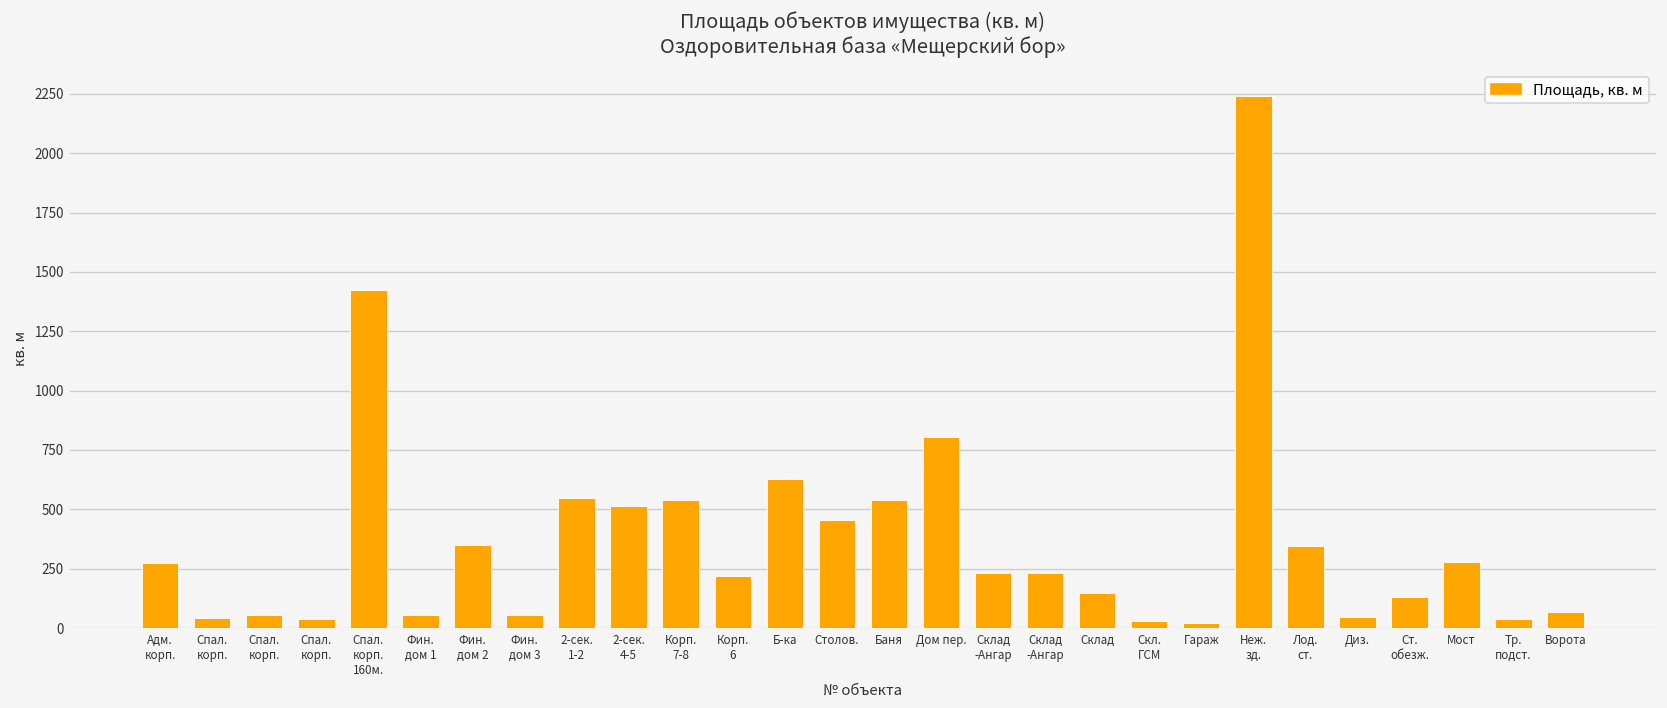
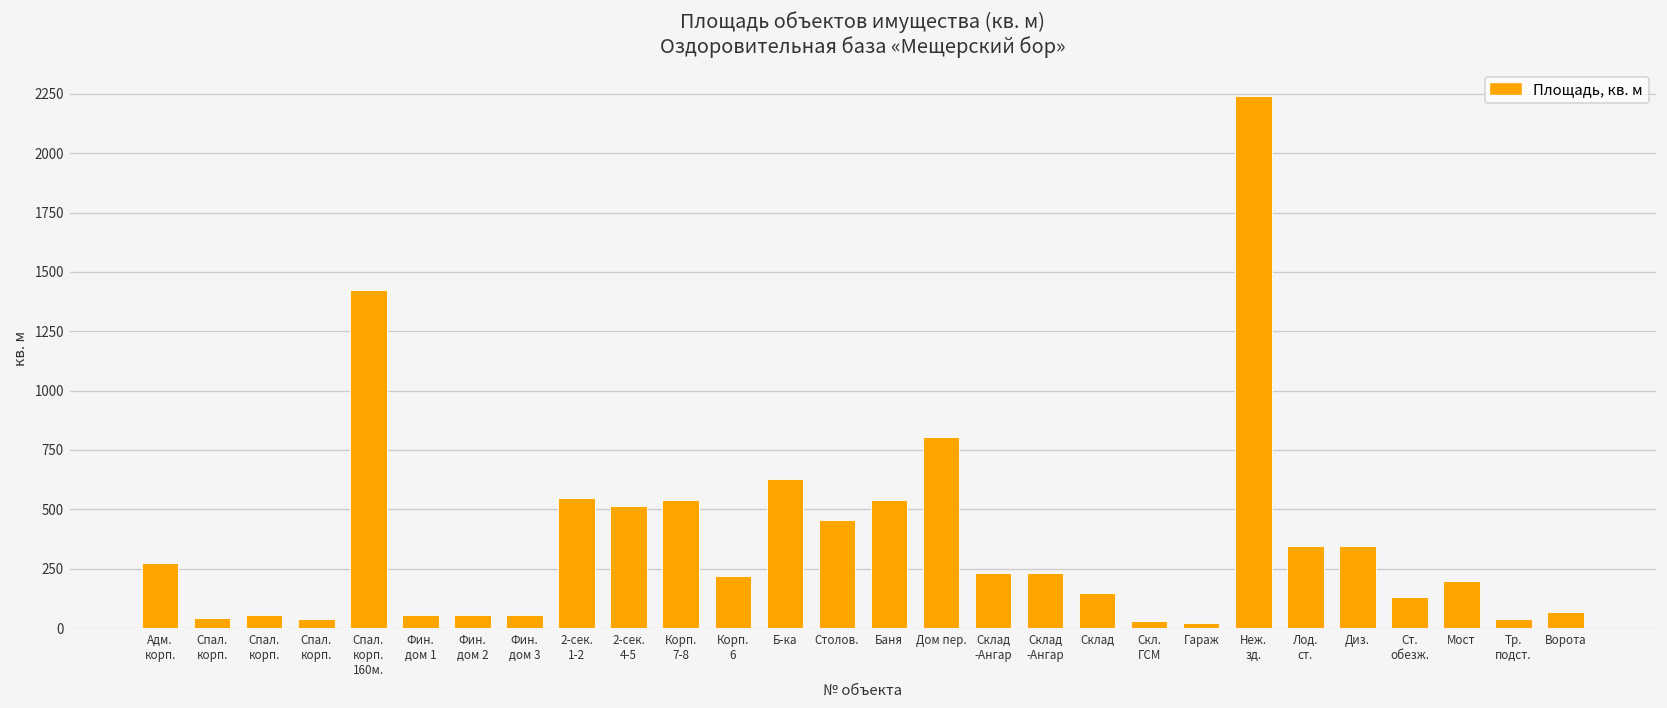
Фин. дом 2: 350 -> 50
Диз.: 50 -> 350
Мост: 280 -> 200
